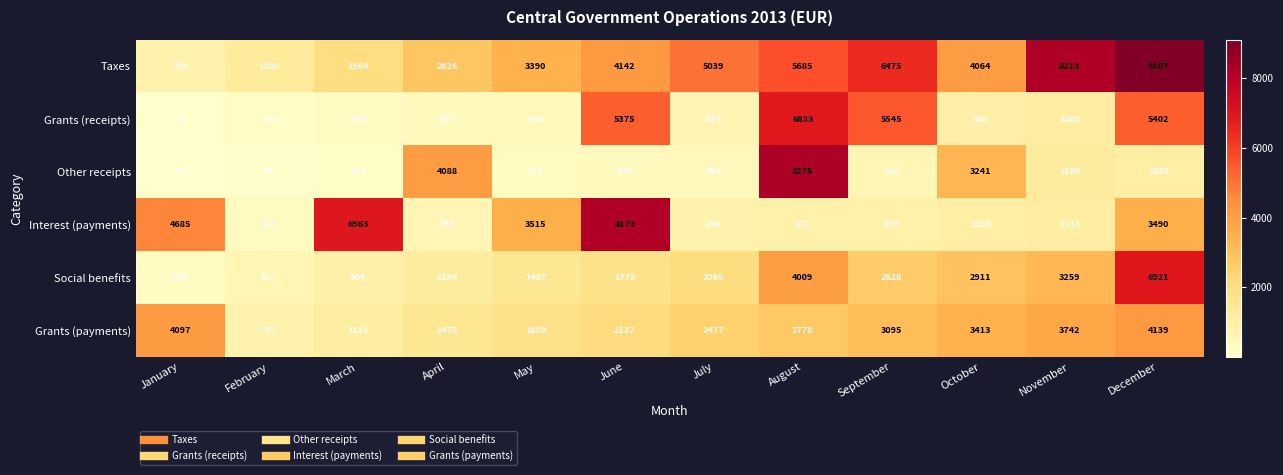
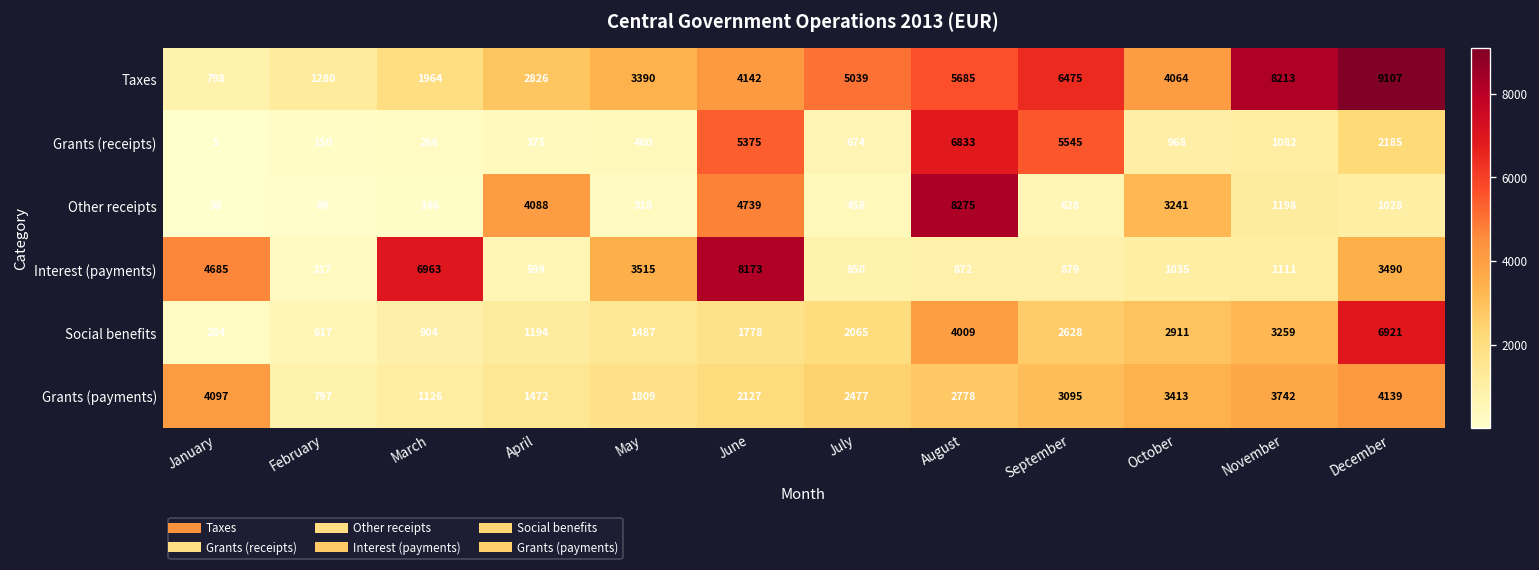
Grants (receipts), December: 5402 -> 2185
Other receipts, June: 375 -> 4739
